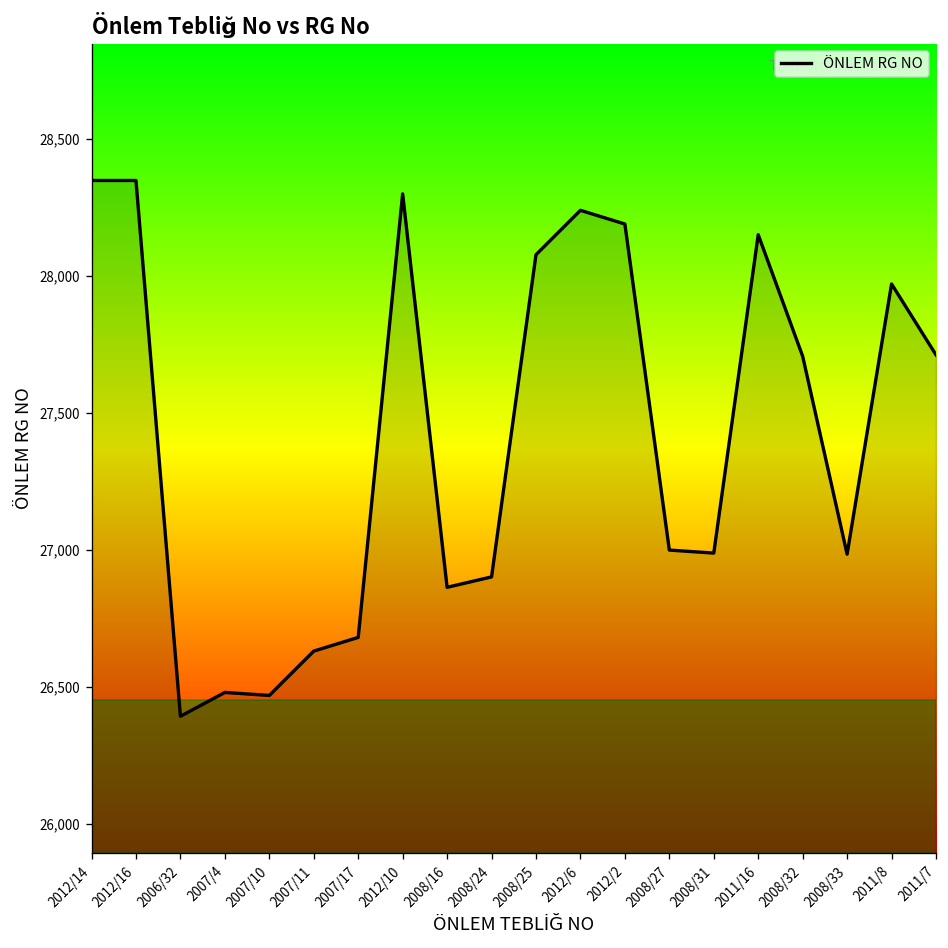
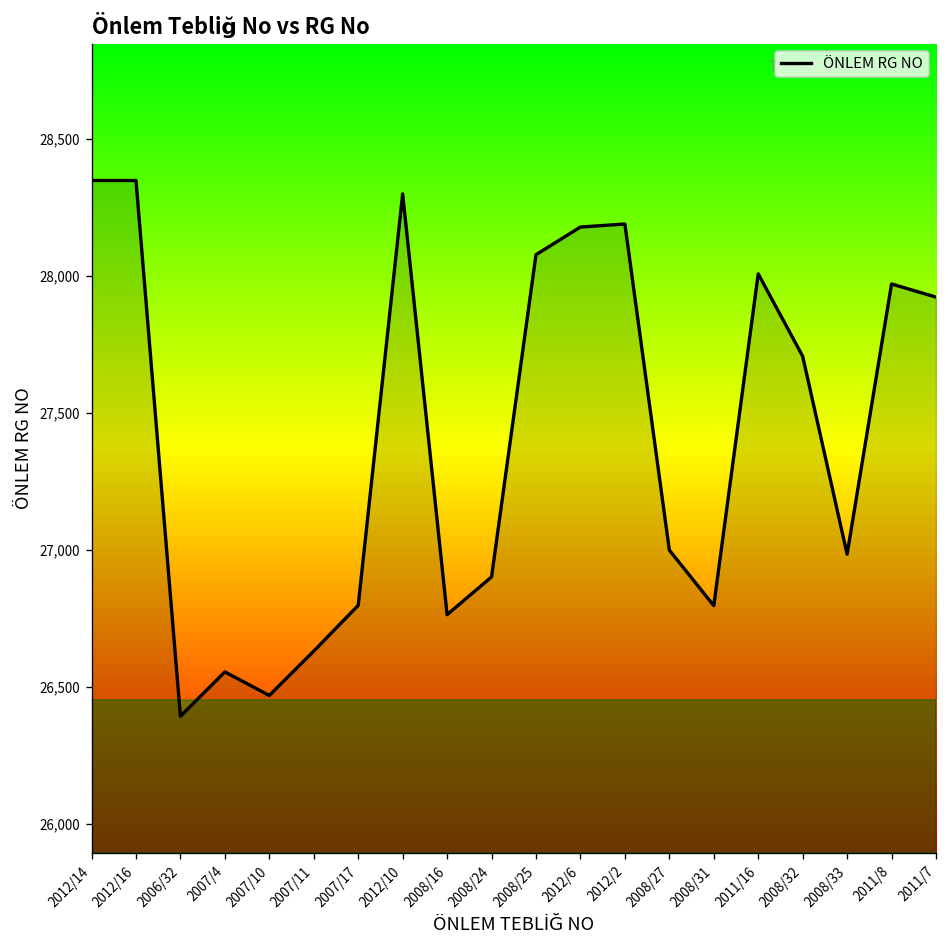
2007/4: 26,480 -> 26,550
2007/17: 26,680 -> 26,800
2008/16: 26,860 -> 26,760
2012/6: 28,240 -> 28,180
2008/31: 26,990 -> 26,800
2011/16: 28,150 -> 28,010
2011/7: 27,710 -> 27,920
